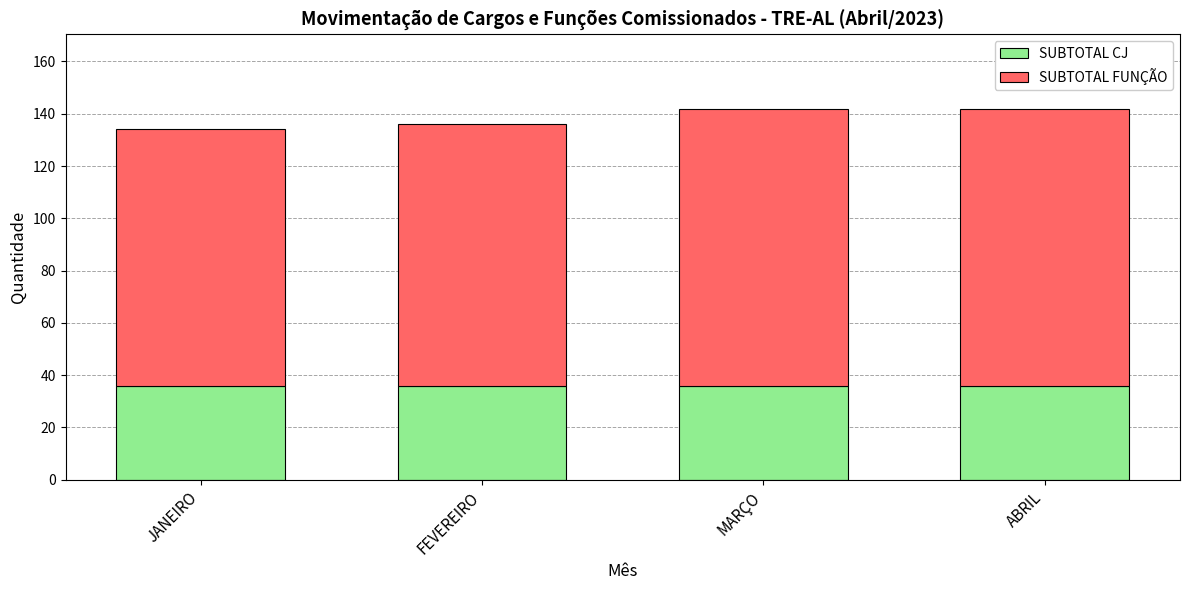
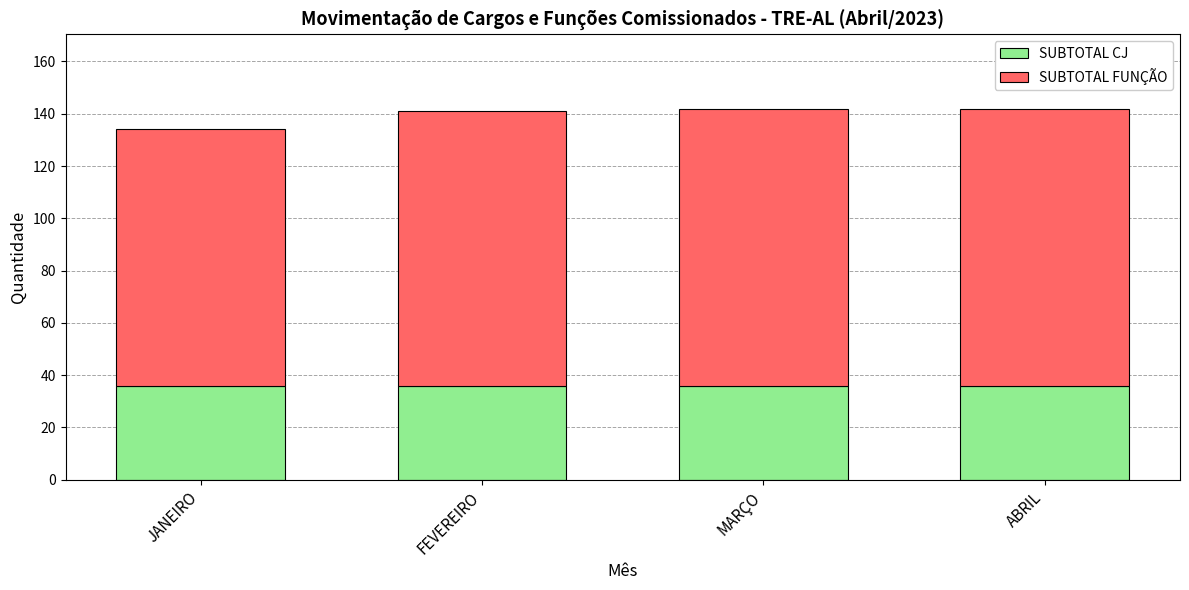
SUBTOTAL FUNÇÃO, FEVEREIRO: 100 -> 105
